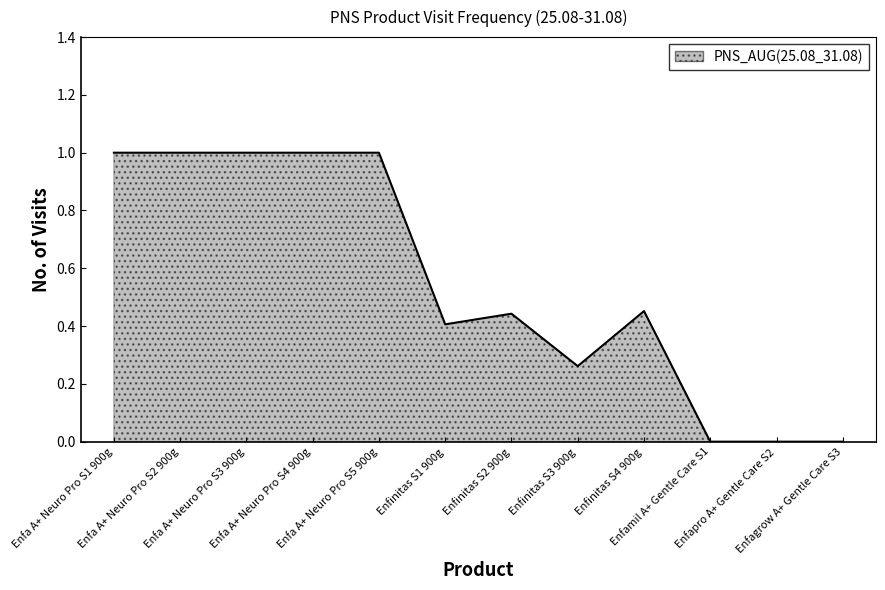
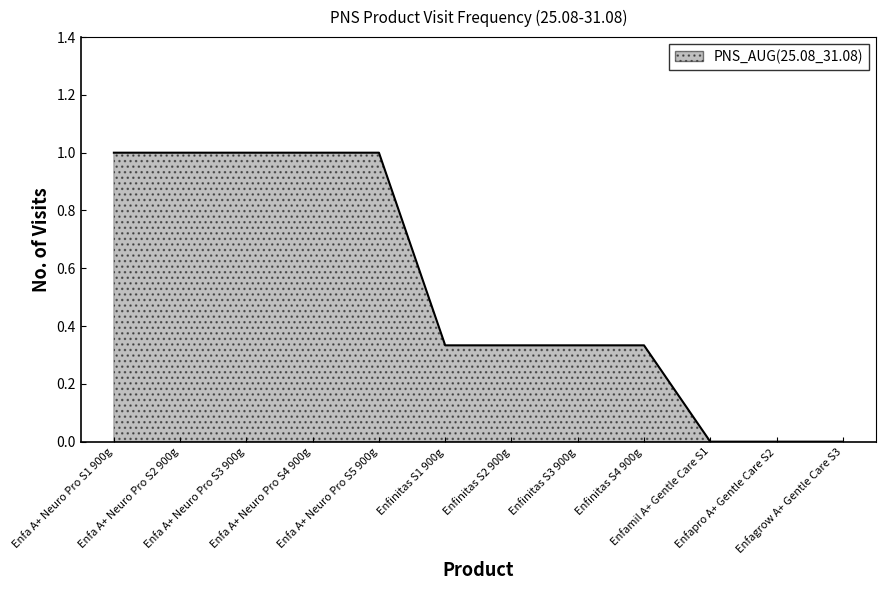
Enfinitas S1 900g: 0.41 -> 0.33
Enfinitas S2 900g: 0.44 -> 0.33
Enfinitas S3 900g: 0.26 -> 0.33
Enfinitas S4 900g: 0.45 -> 0.33
